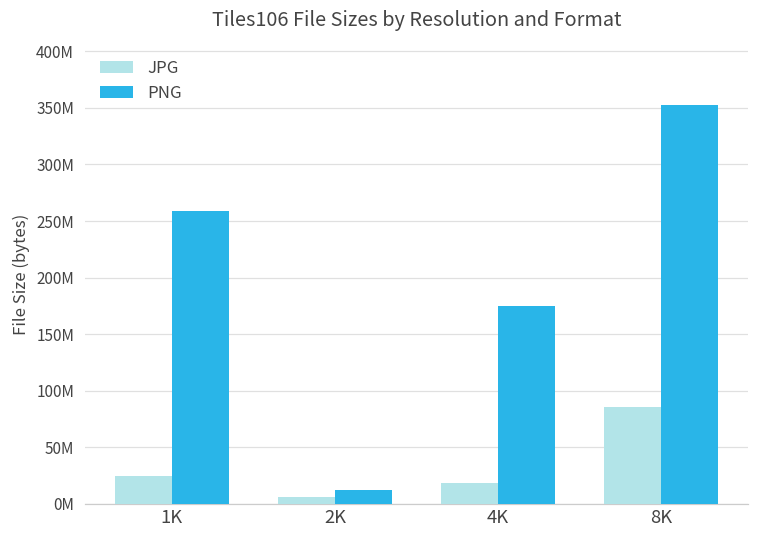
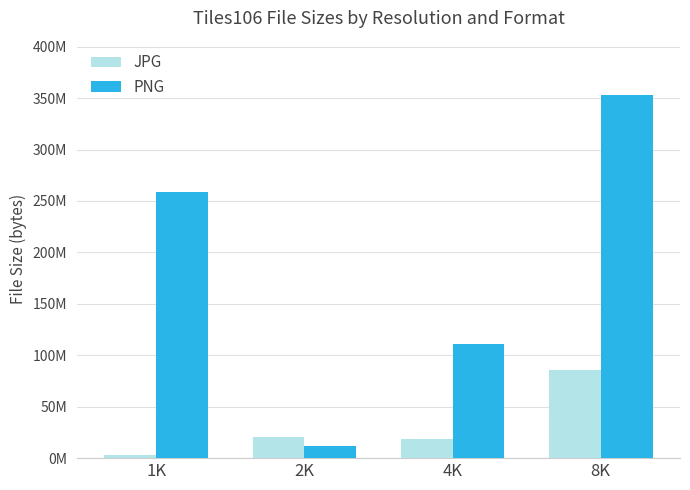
JPG, 1K: 25000000 -> 3000000
JPG, 2K: 6000000 -> 20000000
PNG, 4K: 175000000 -> 111000000
